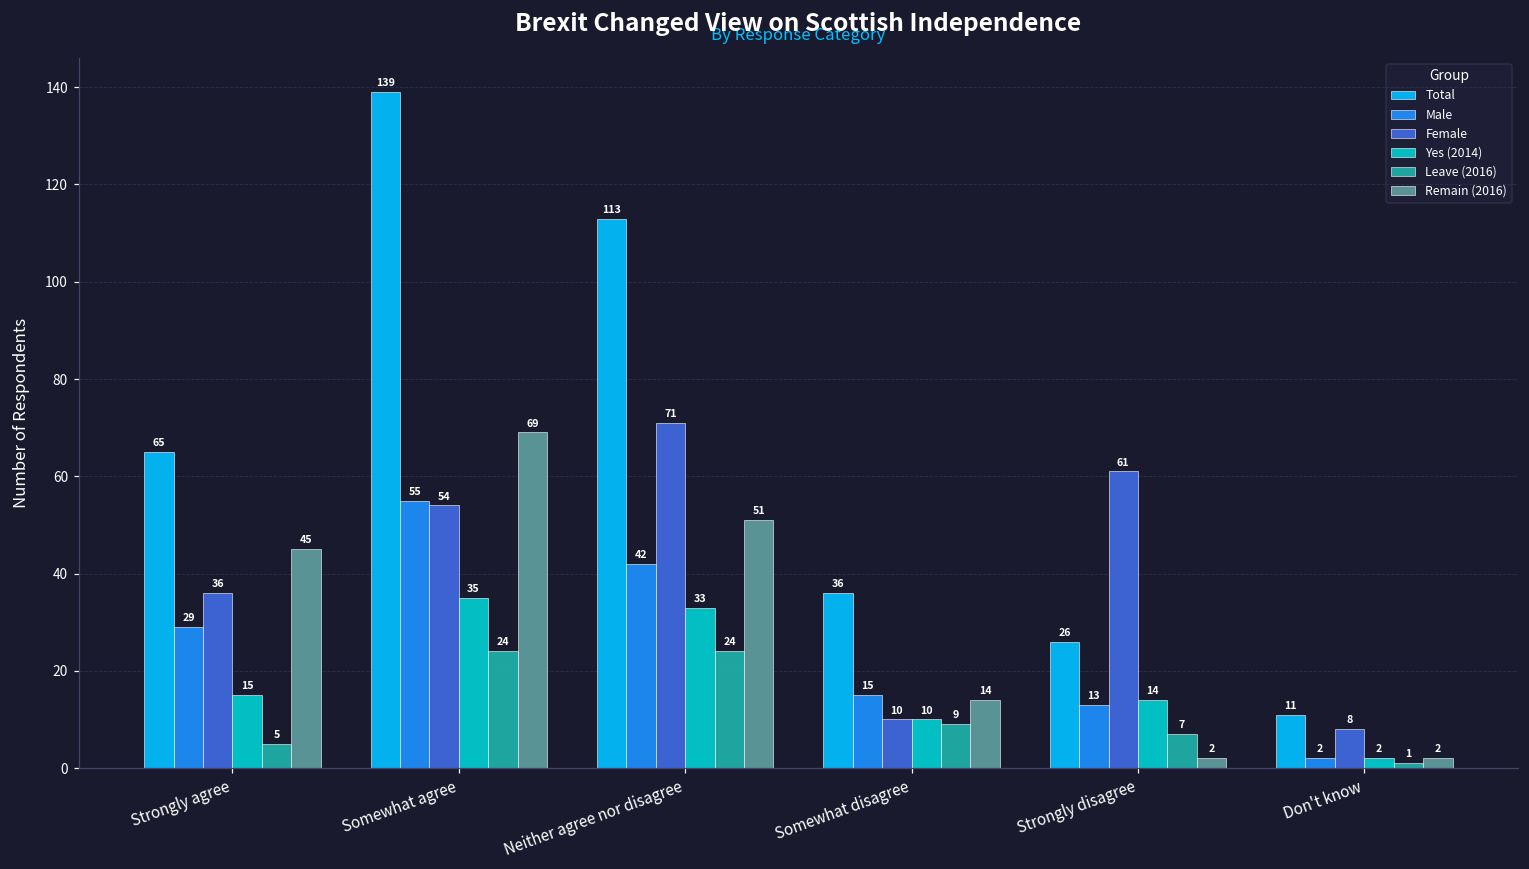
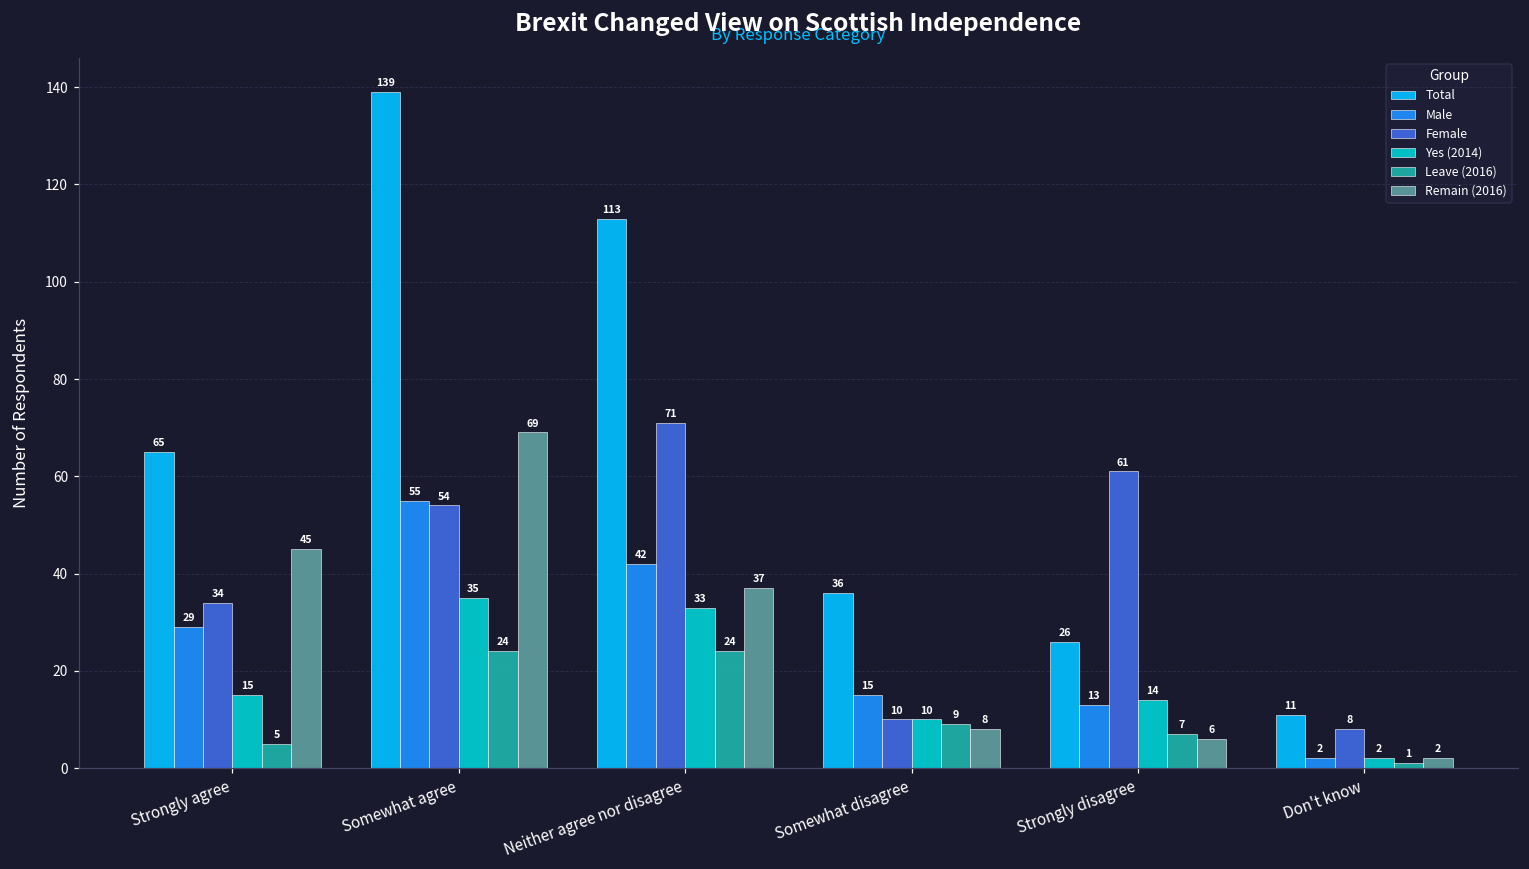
Female, Strongly agree: 36 -> 34
Remain (2016), Neither agree nor disagree: 51 -> 37
Remain (2016), Somewhat disagree: 14 -> 8
Remain (2016), Strongly disagree: 2 -> 6
